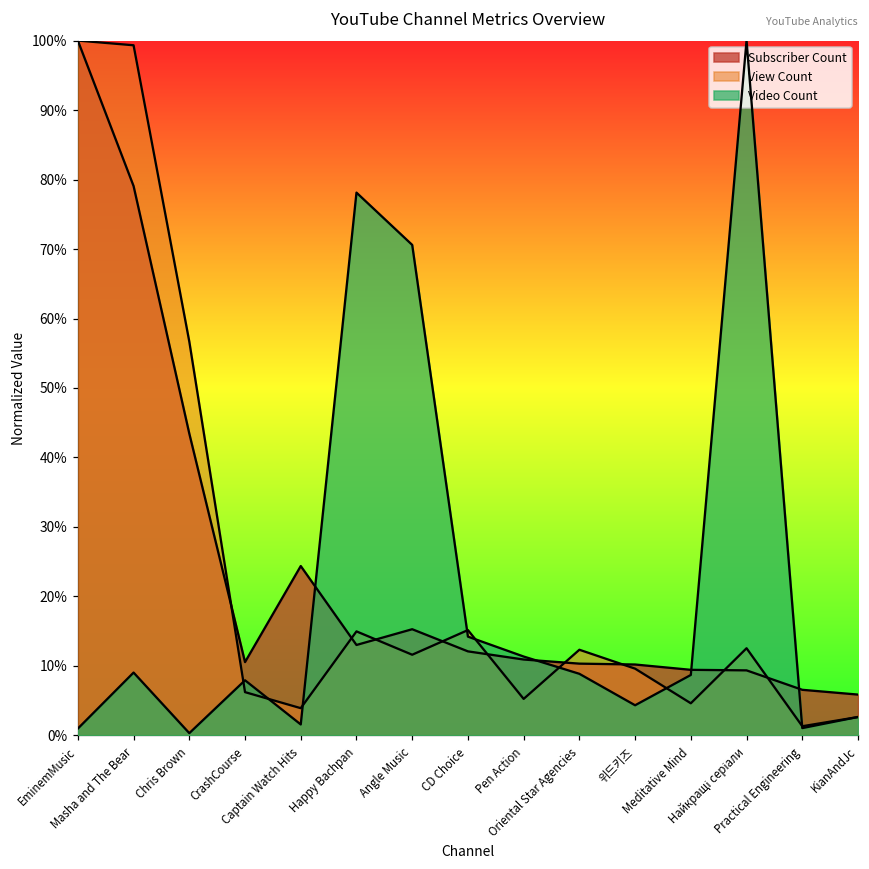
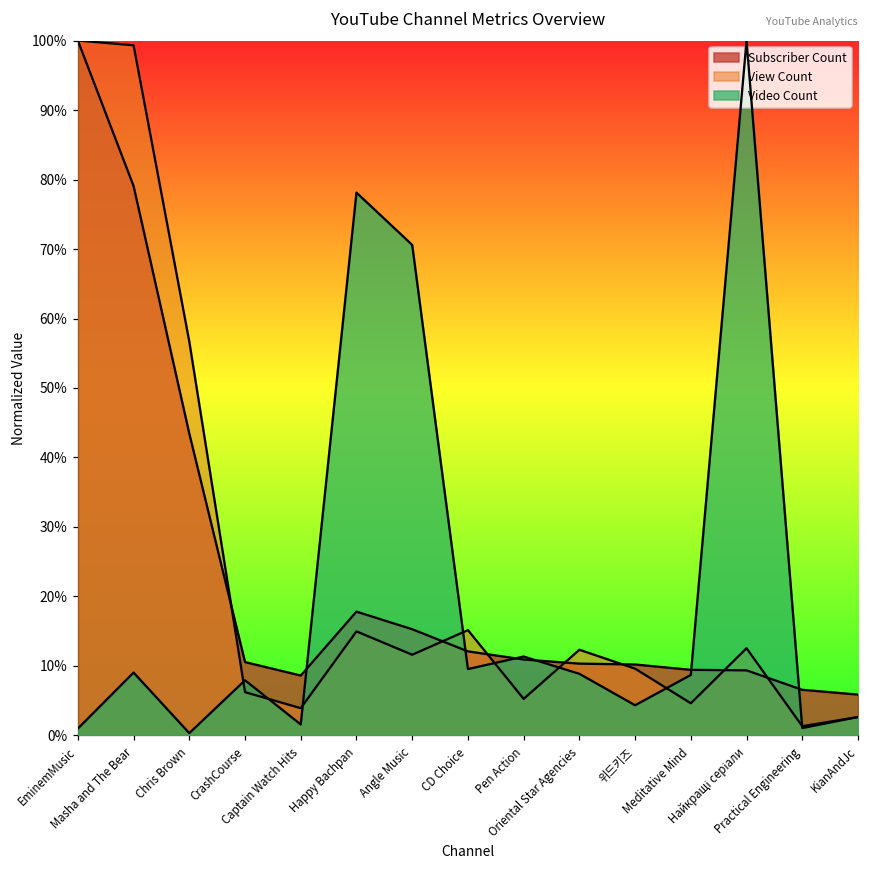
Subscriber Count, Captain Watch Hits: 24% -> 9%
Subscriber Count, Happy Bachpan: 13% -> 18%
Video Count, CD Choice: 14% -> 10%
